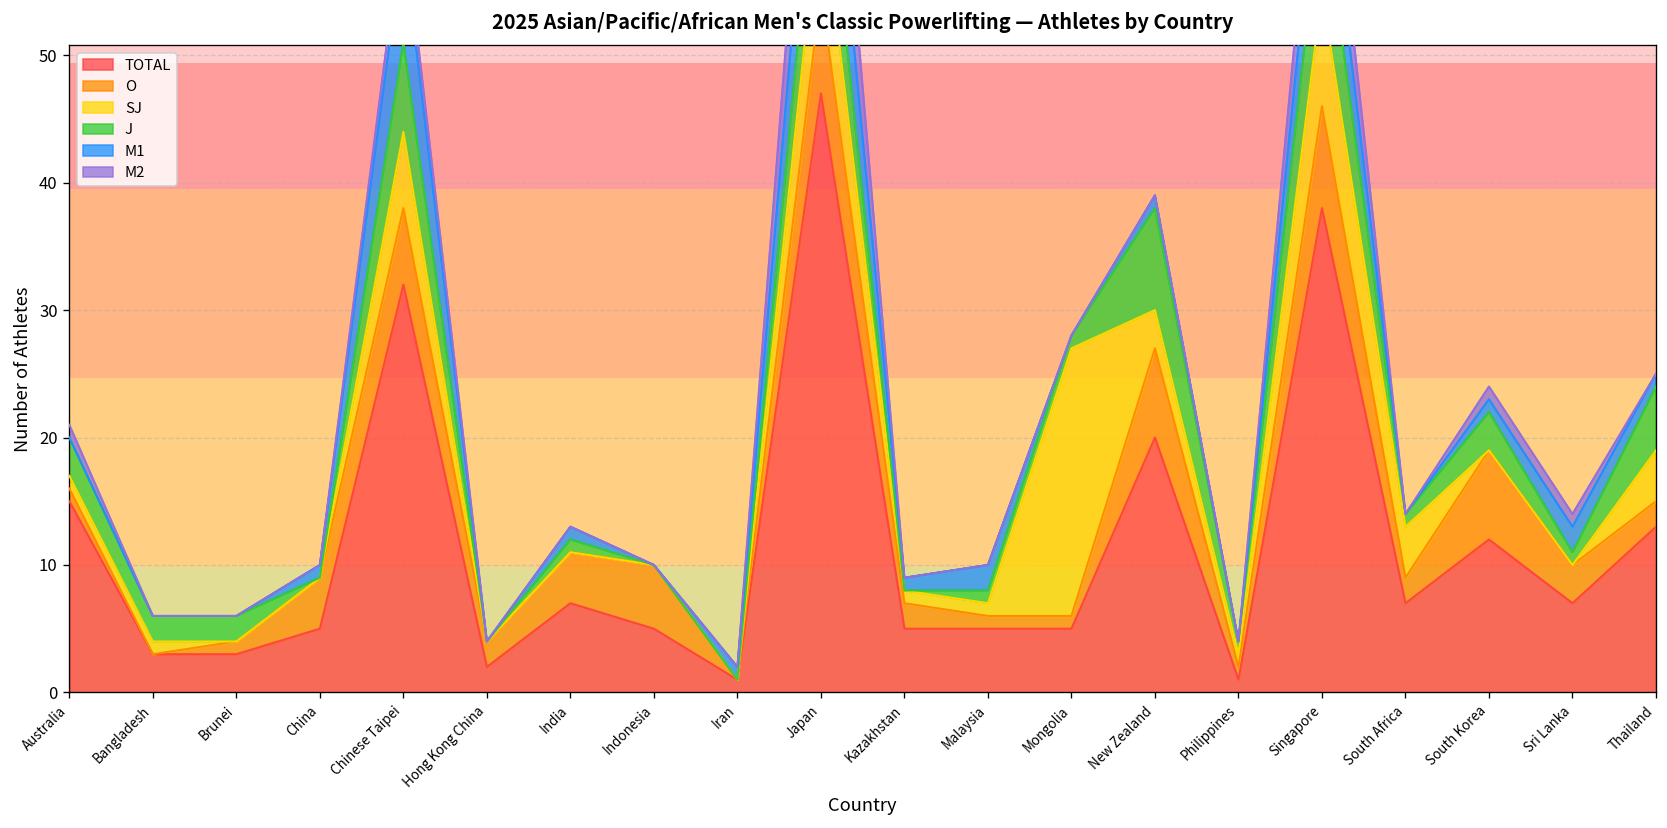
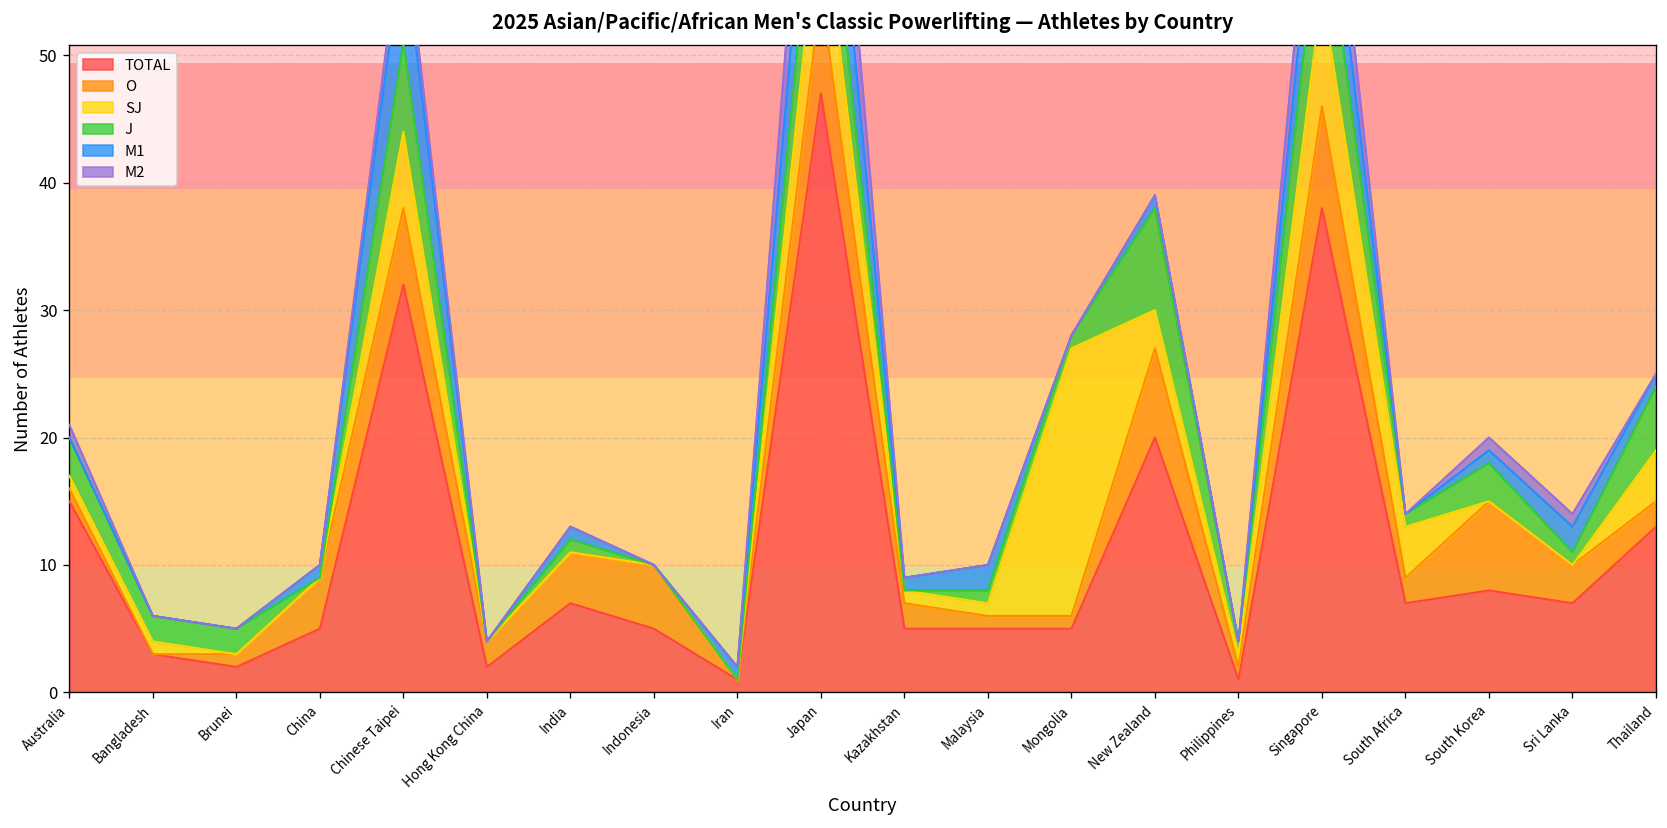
TOTAL, Brunei: 3 -> 2
TOTAL, South Korea: 12 -> 8
